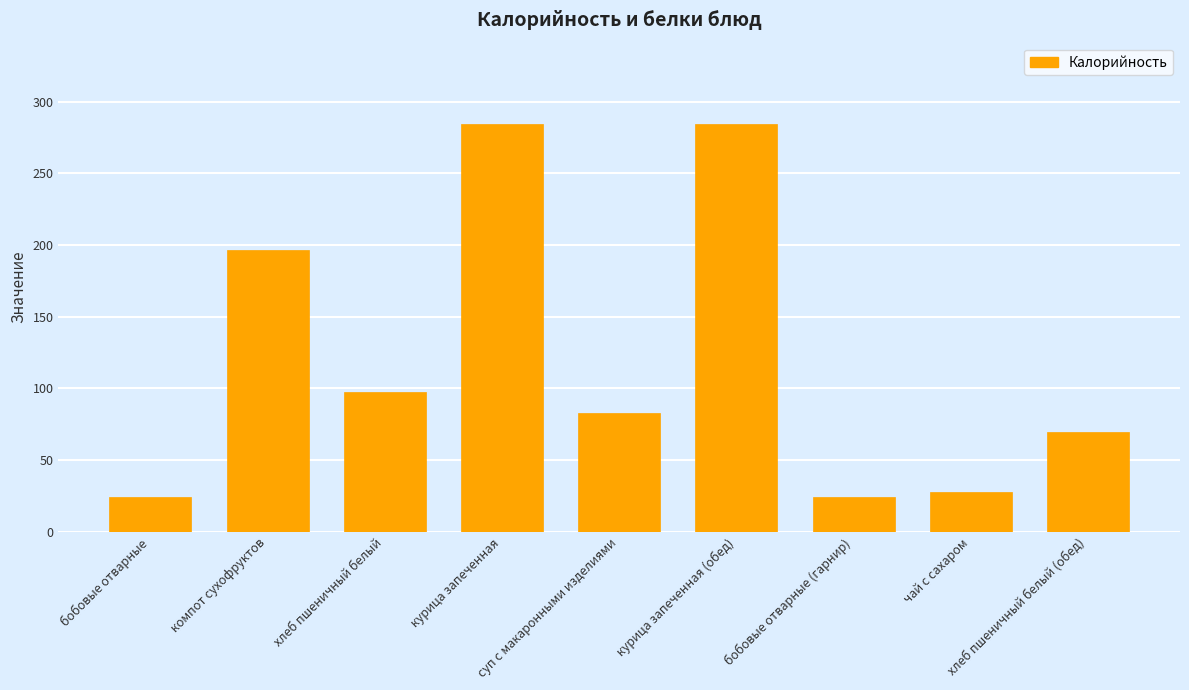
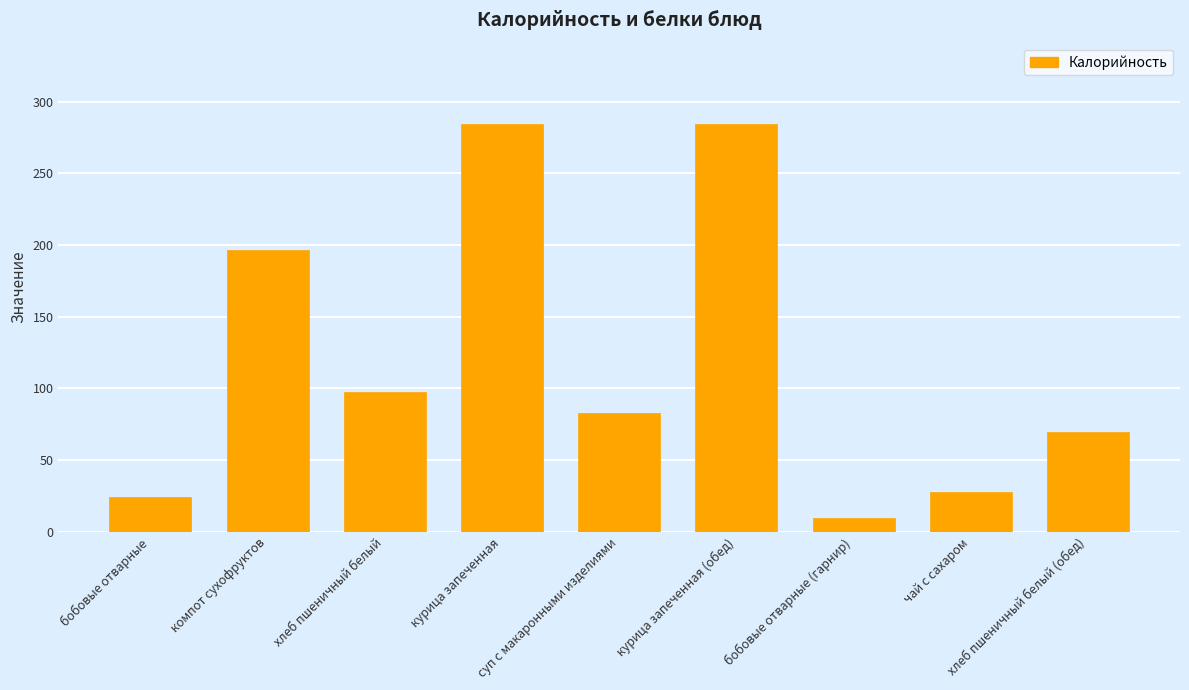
бобовые отварные (гарнир): 24 -> 10
